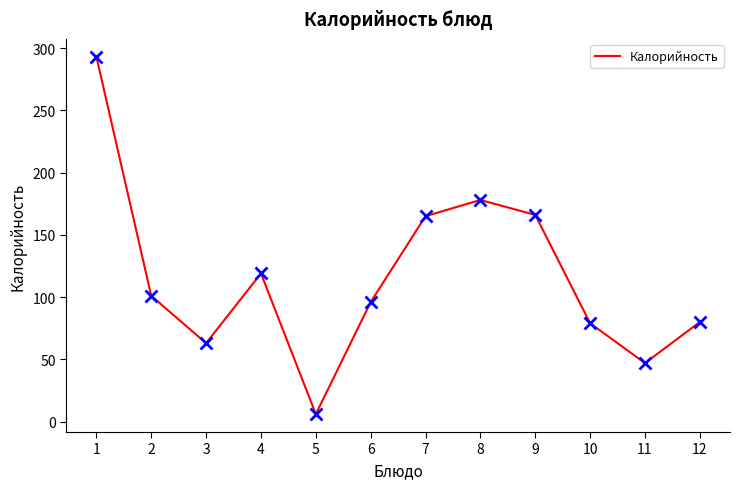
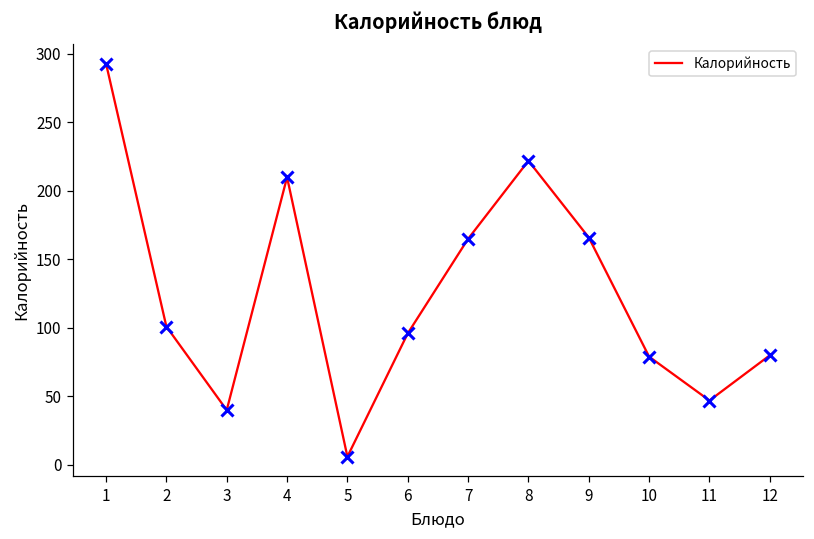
3: 63 -> 40
4: 119 -> 210
8: 178 -> 222
